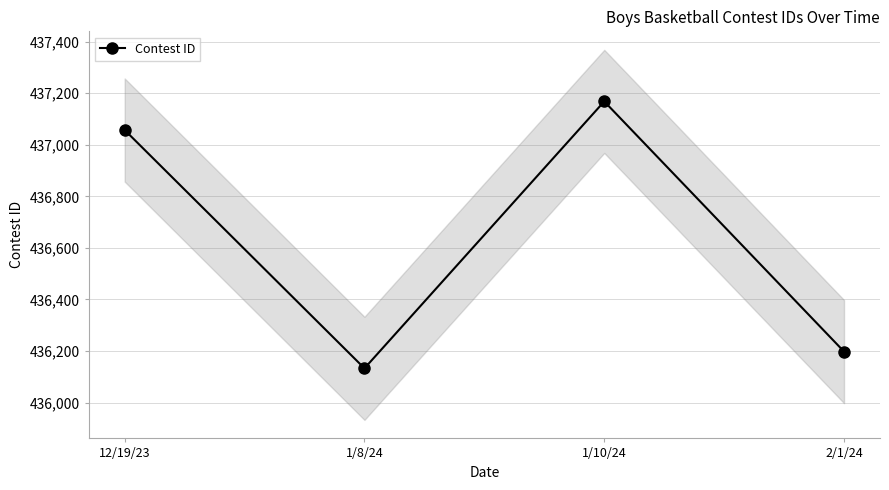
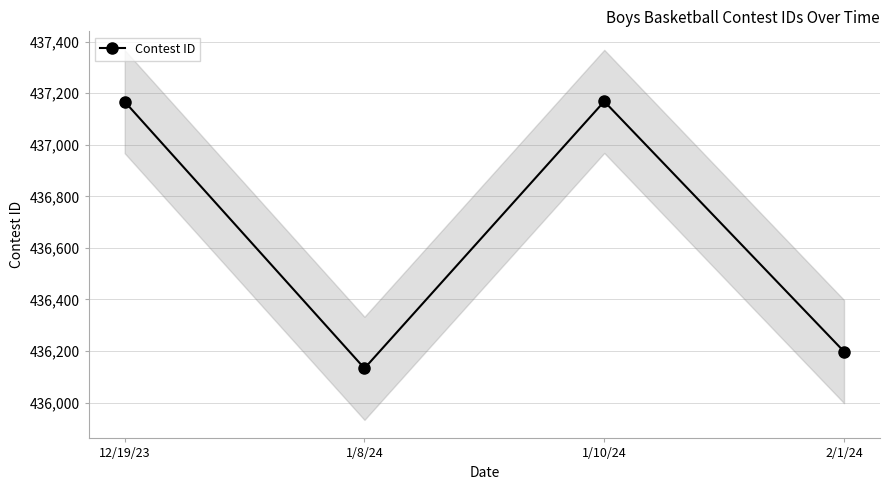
Contest ID, 12/19/23: 437,060 -> 437,170
